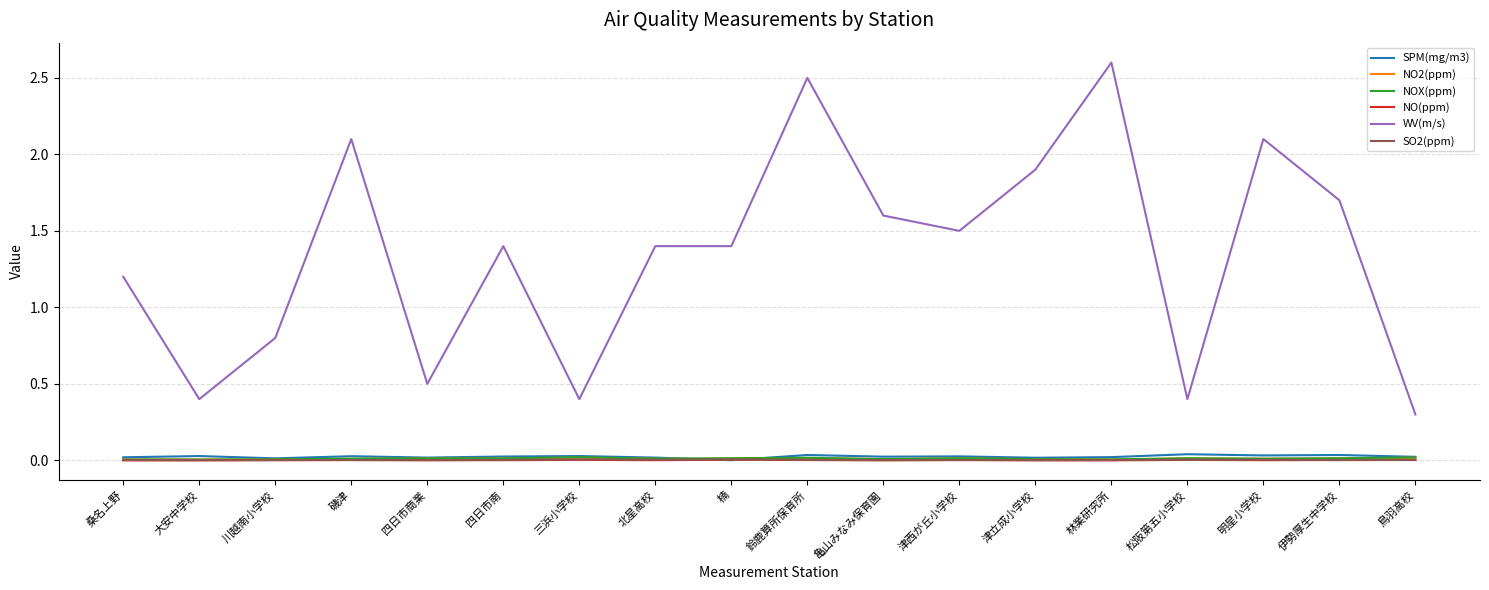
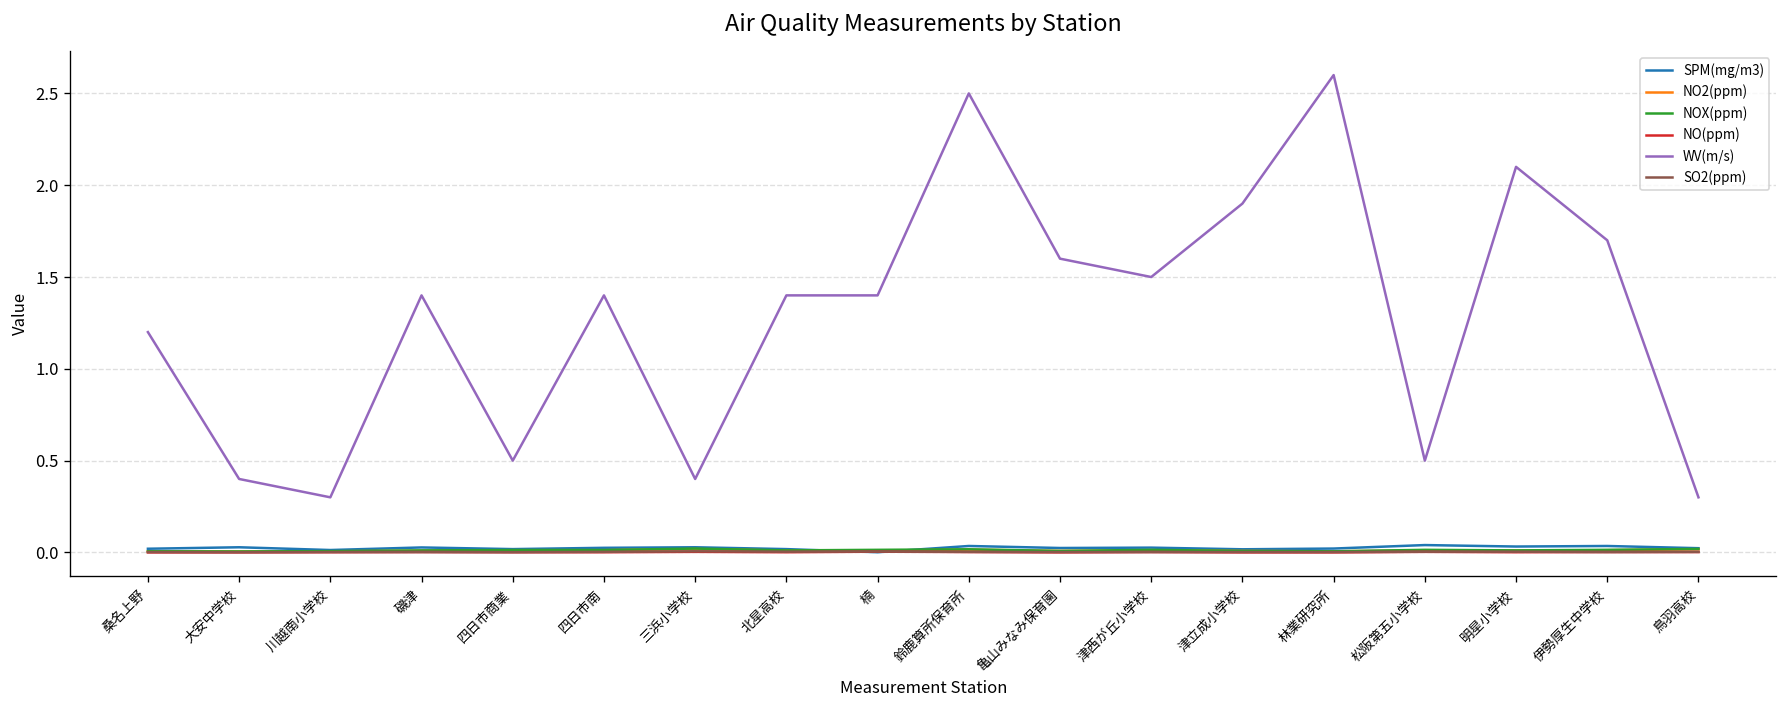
WV(m/s), 川越南小学校: 0.8 -> 0.3
WV(m/s), 磯津: 2.1 -> 1.4
WV(m/s), 松阪第五小学校: 0.4 -> 0.5
